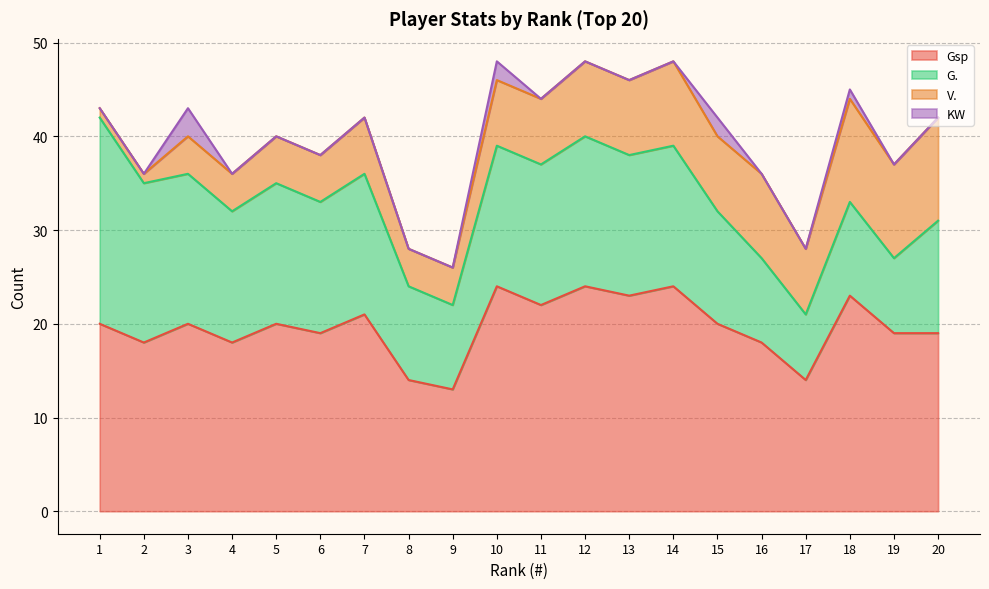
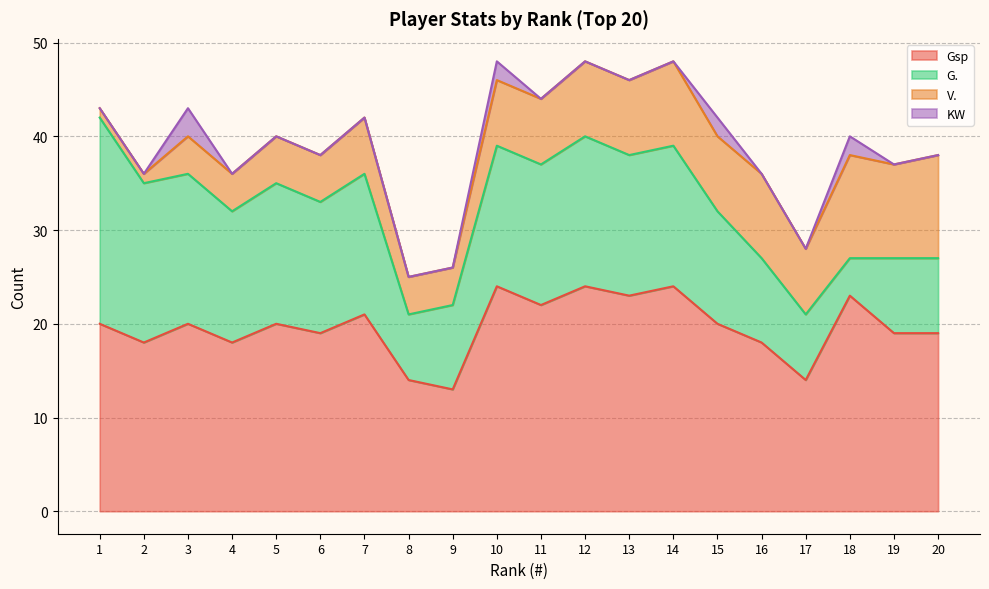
G., 8: 10 -> 7
G., 18: 10 -> 4
KW, 18: 1 -> 2
G., 20: 12 -> 8
